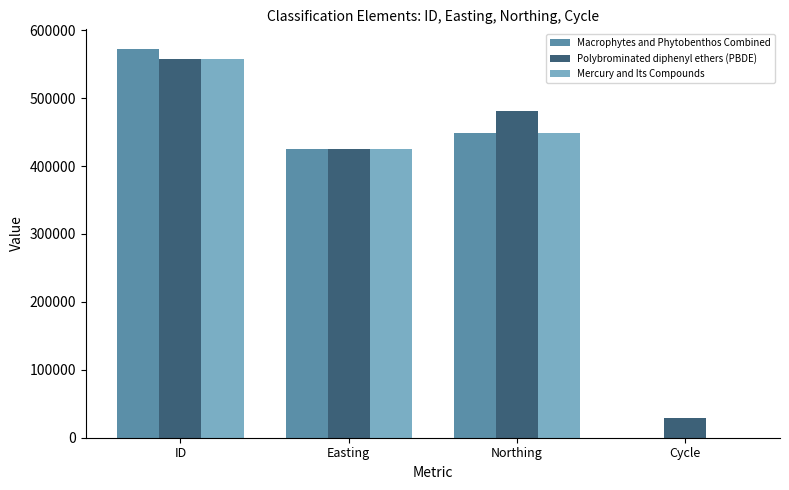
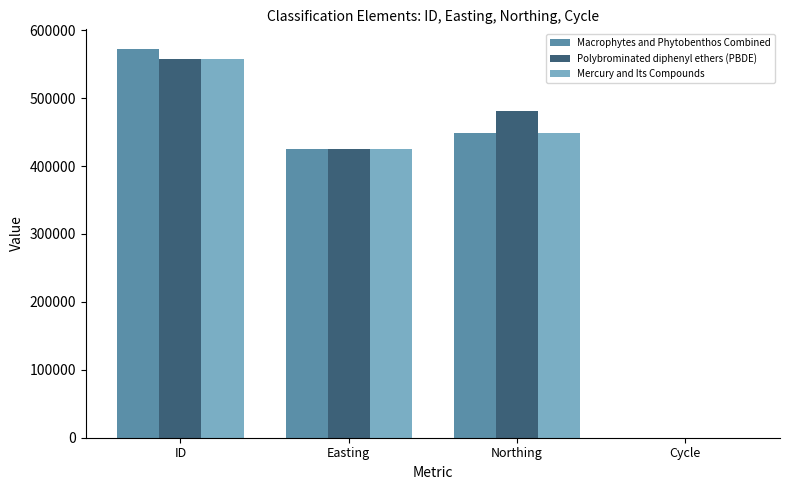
Polybrominated diphenyl ethers (PBDE), Cycle: 30000 -> 0
